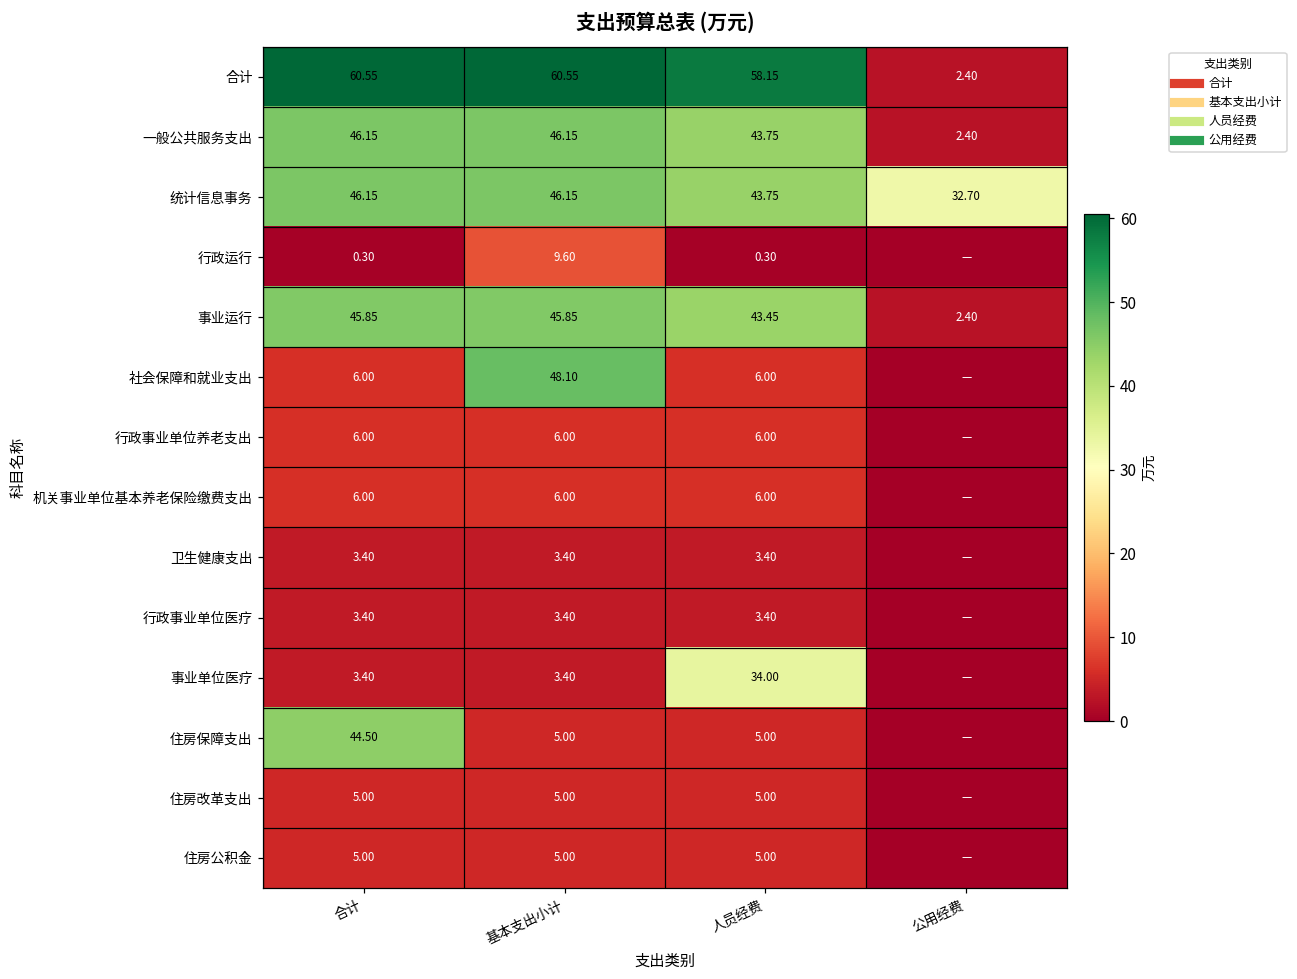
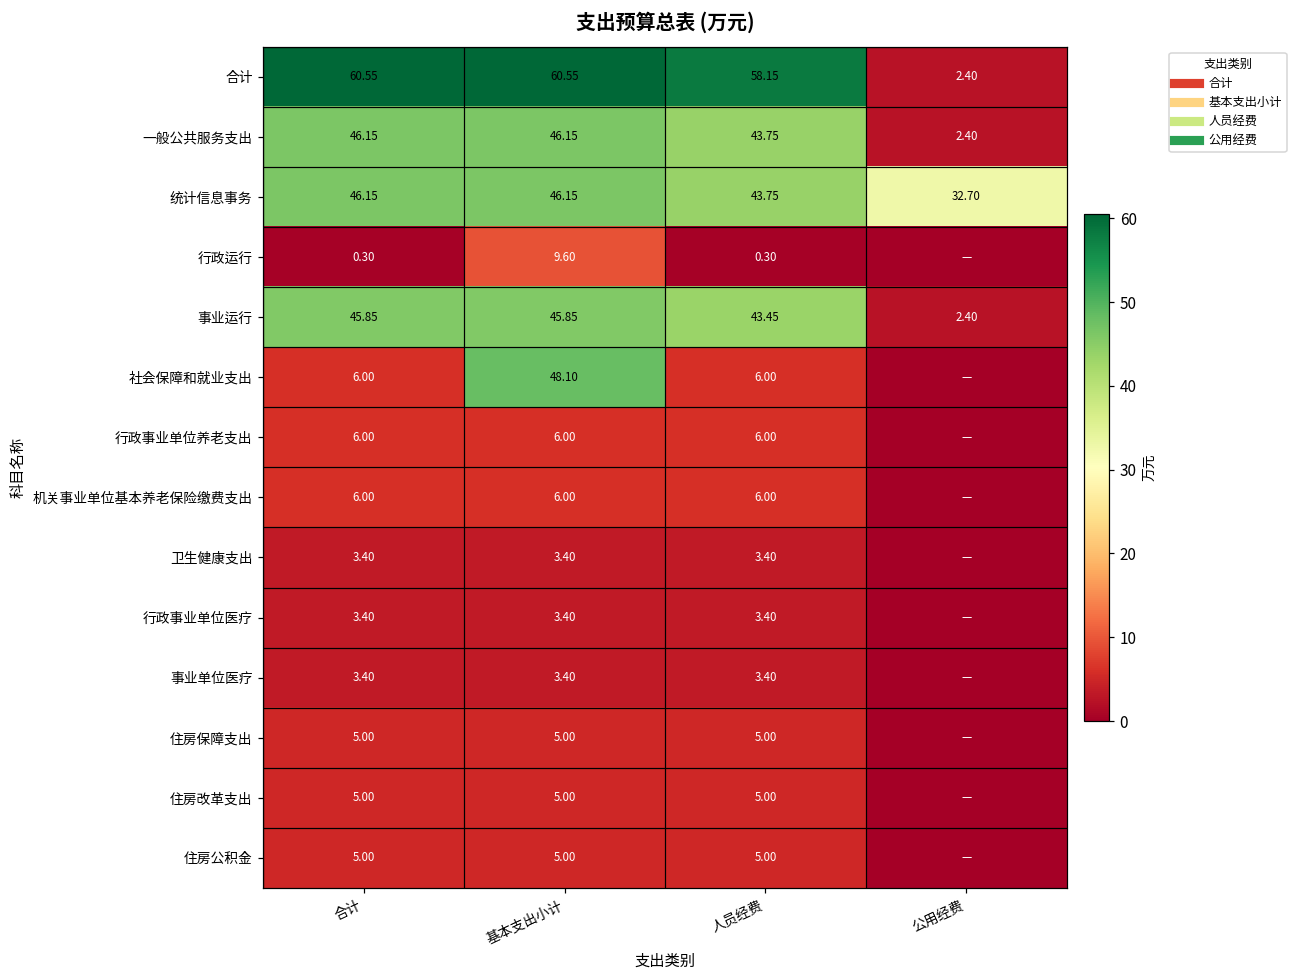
事业单位医疗, 人员经费: 34.00 -> 3.40
住房保障支出, 合计: 44.50 -> 5.00
